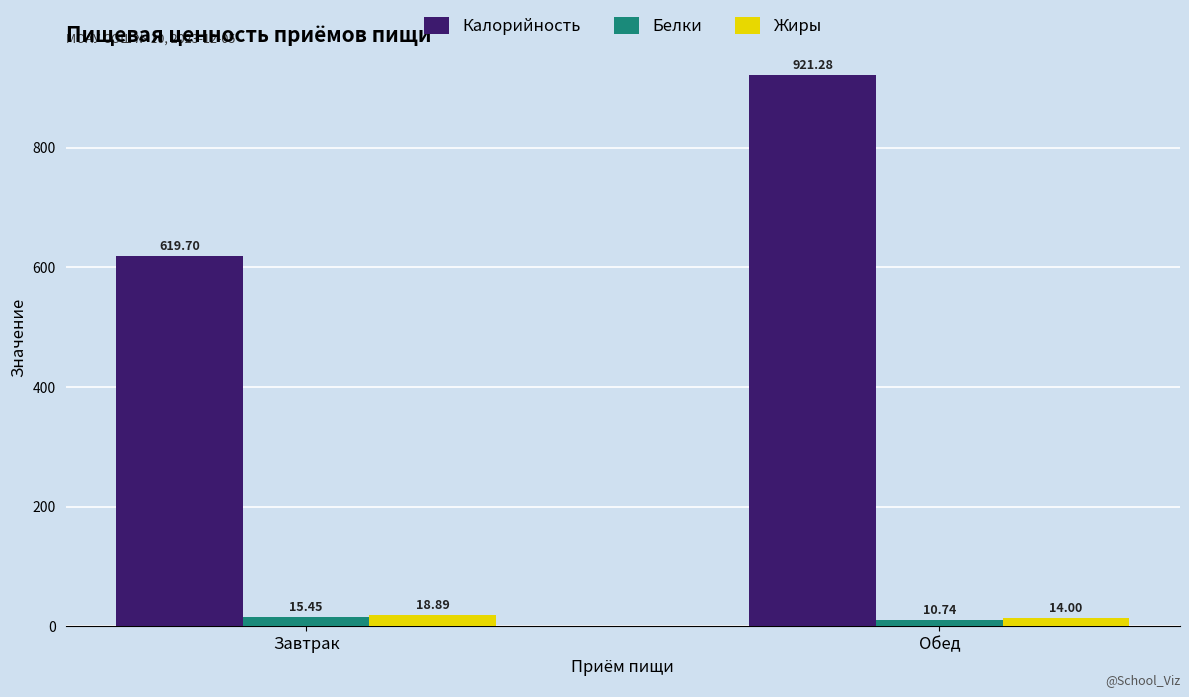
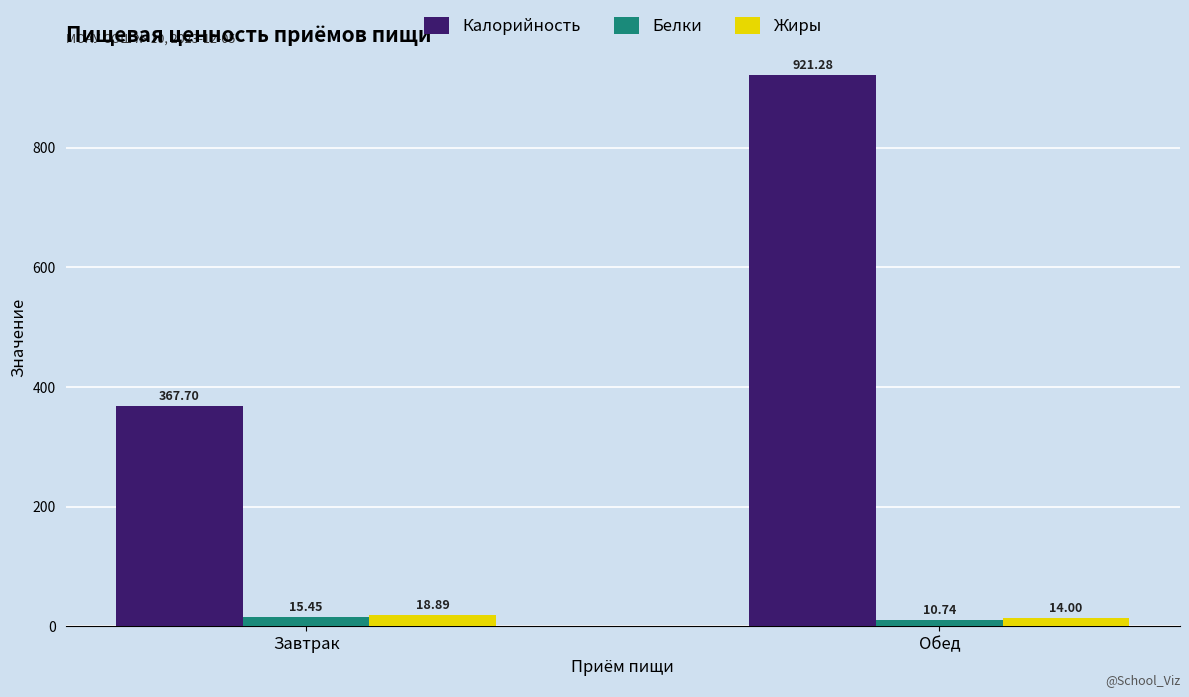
Калорийность, Завтрак: 619.70 -> 367.70
